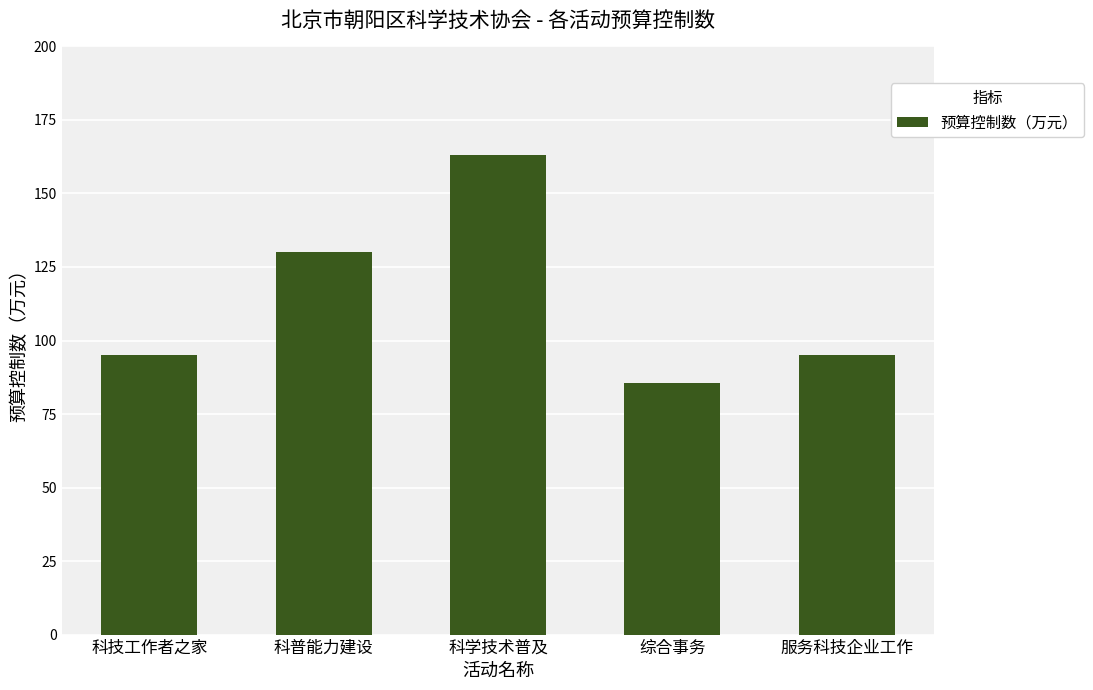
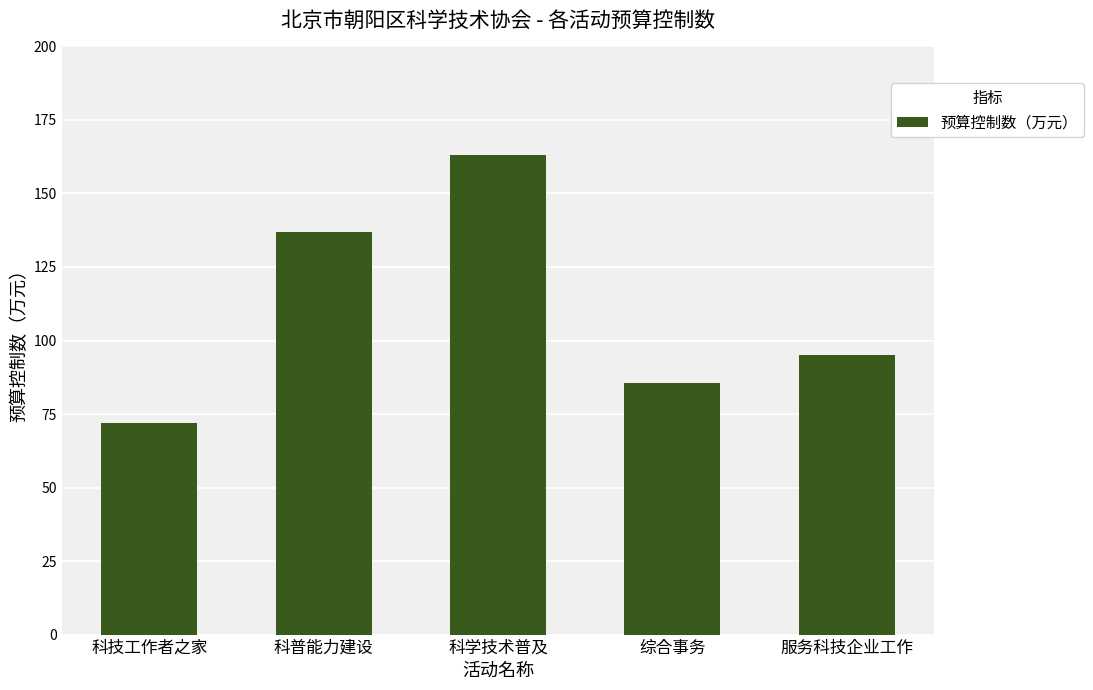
科技工作者之家: 95 -> 72
科普能力建设: 130 -> 137
